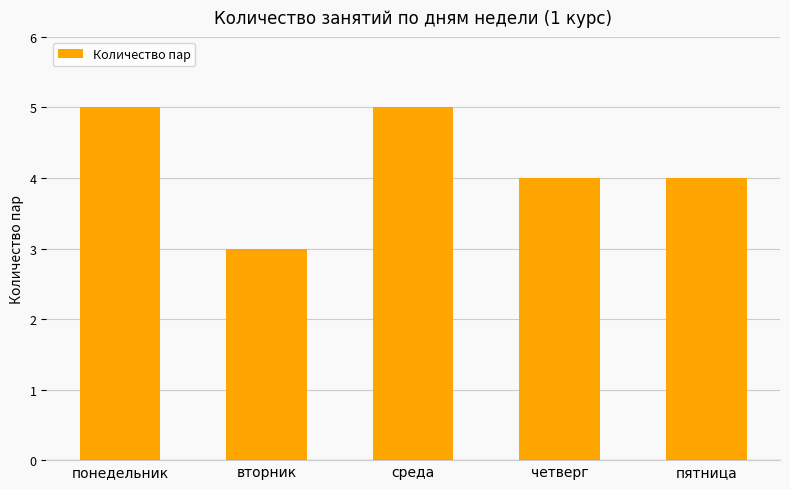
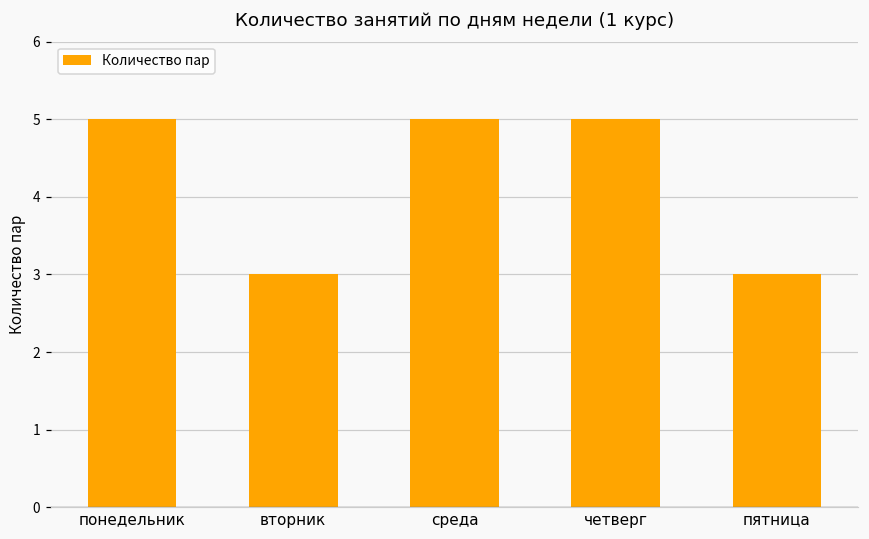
четверг: 4 -> 5
пятница: 4 -> 3
